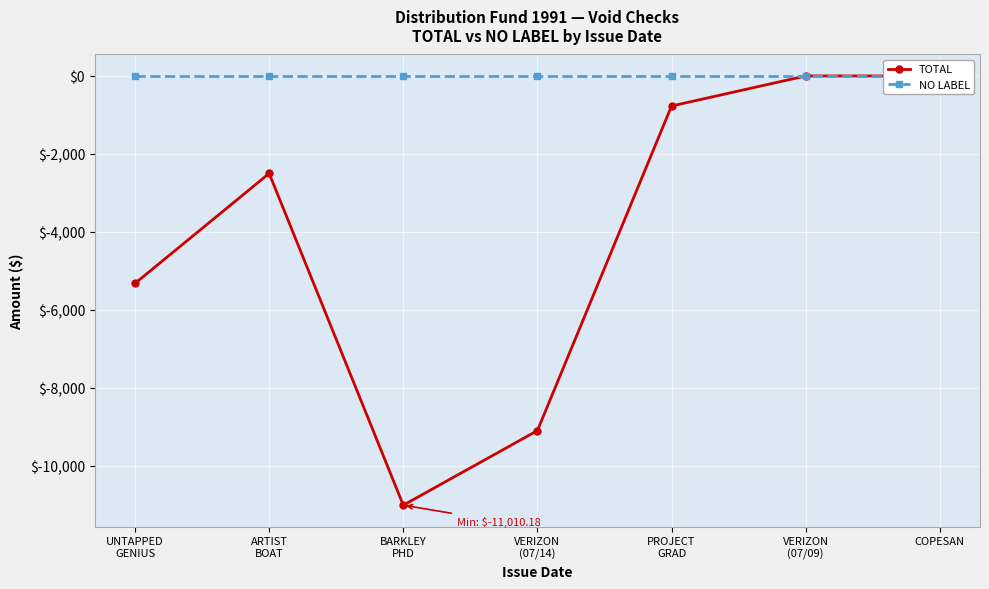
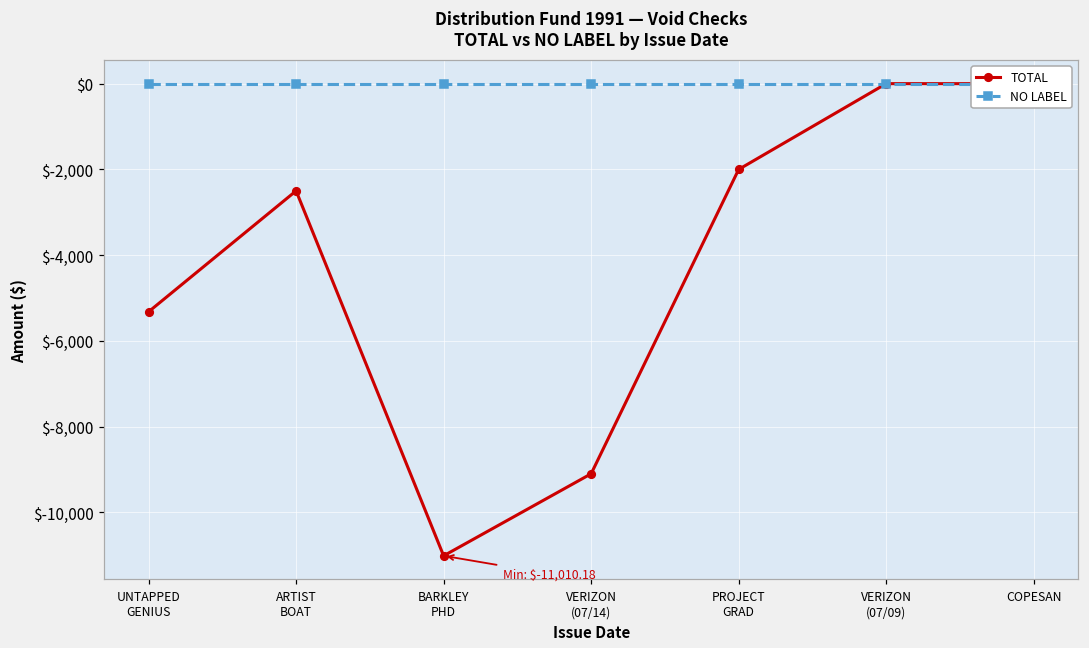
TOTAL, PROJECT GRAD: $-800 -> $-2,000
